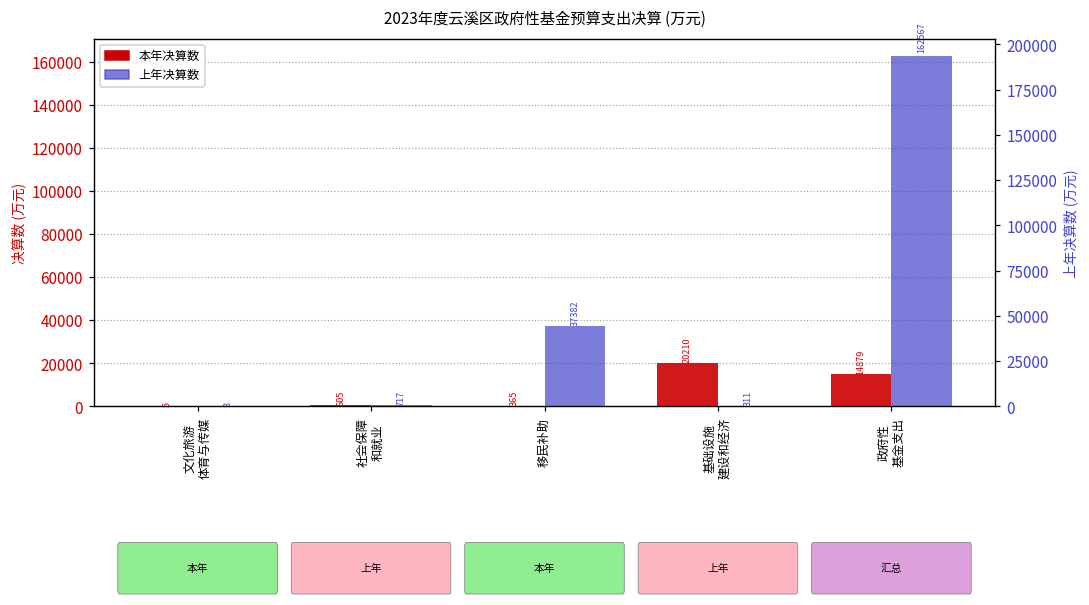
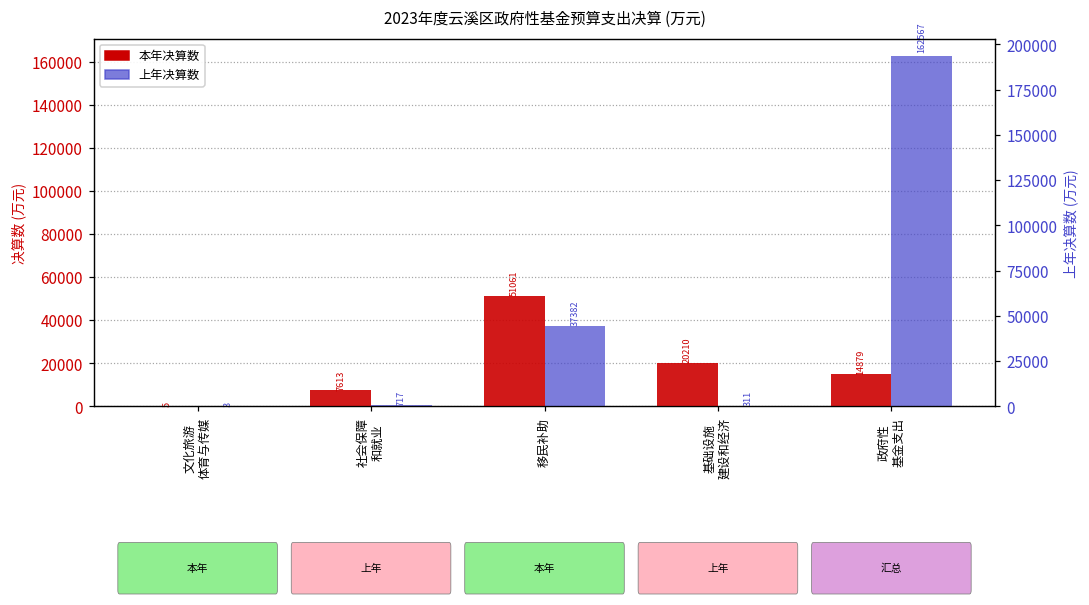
本年决算数, 社会保障 和就业: 605 -> 7613
本年决算数, 移民补助: 365 -> 51061
